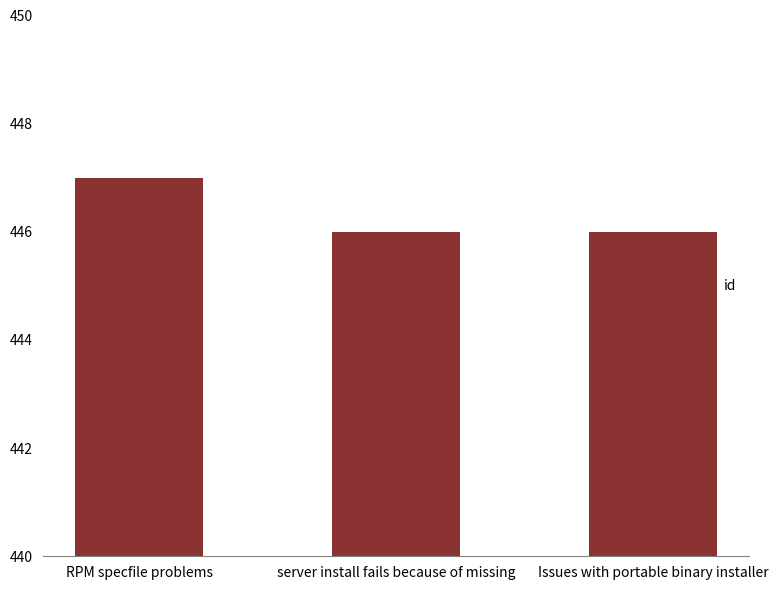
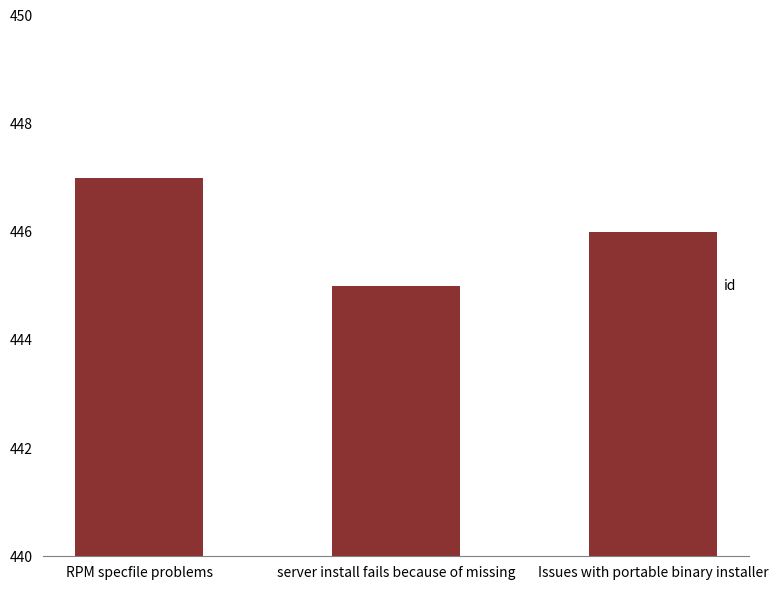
server install fails because of missing: 446 -> 445
